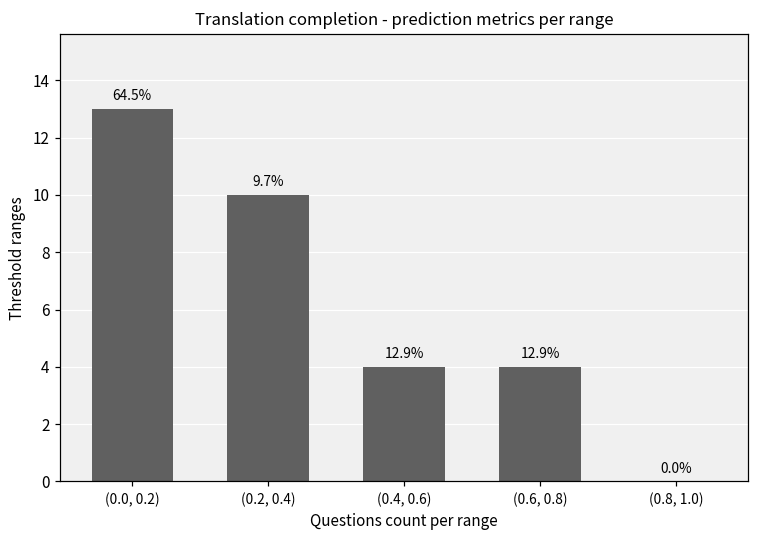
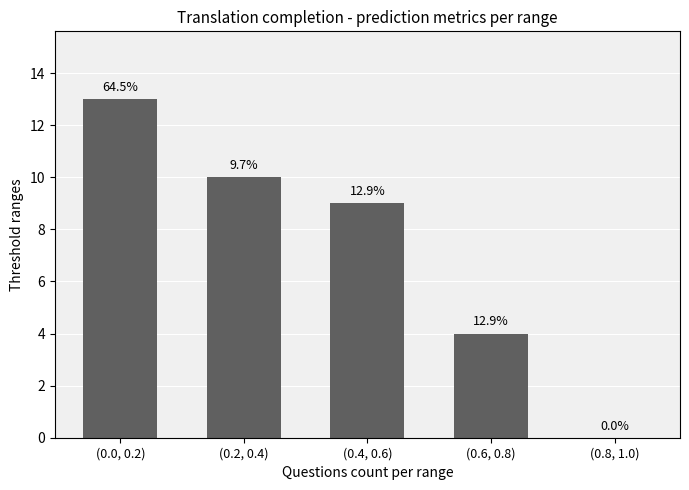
(0.4, 0.6): 4 -> 9
